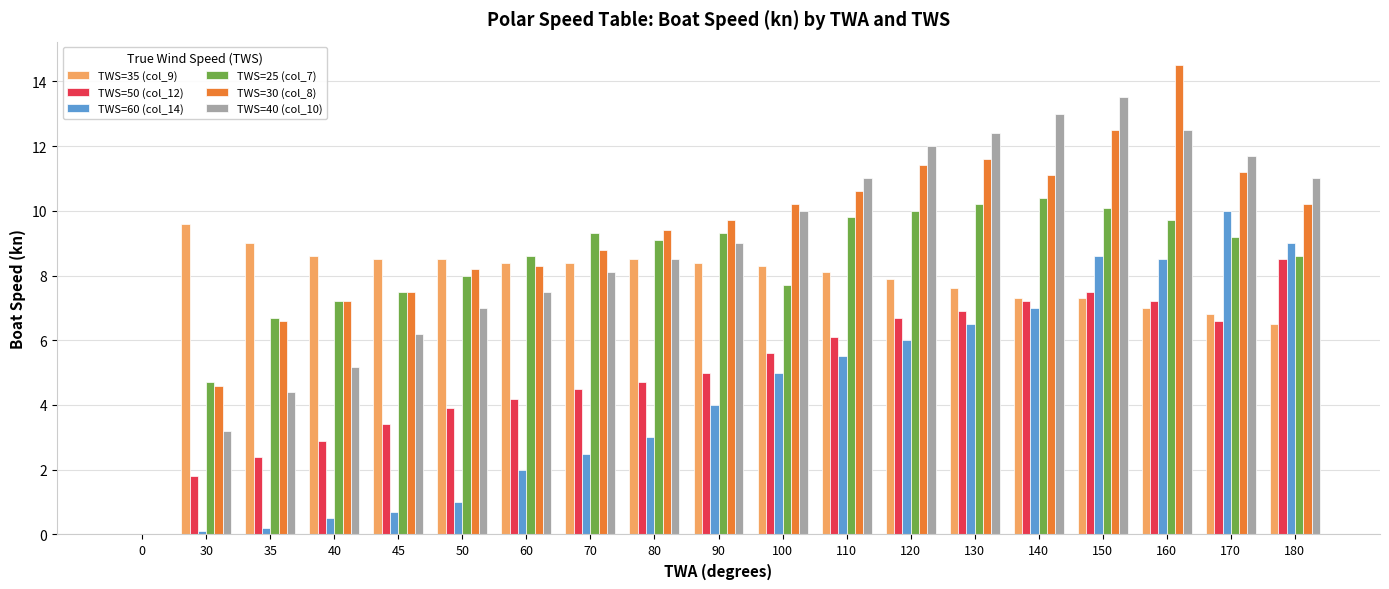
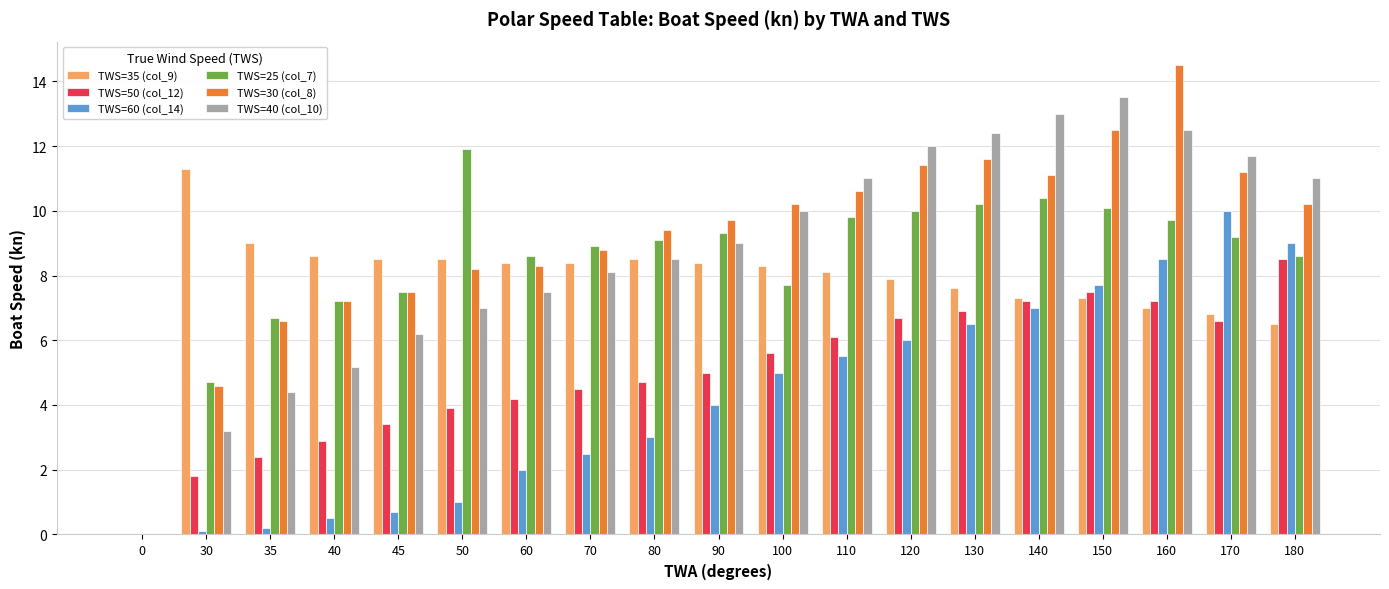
TWS=35 (col_9), 30: 9.6 -> 11.3
TWS=25 (col_7), 50: 8.0 -> 11.9
TWS=25 (col_7), 70: 9.3 -> 8.9
TWS=60 (col_14), 150: 8.6 -> 7.7
